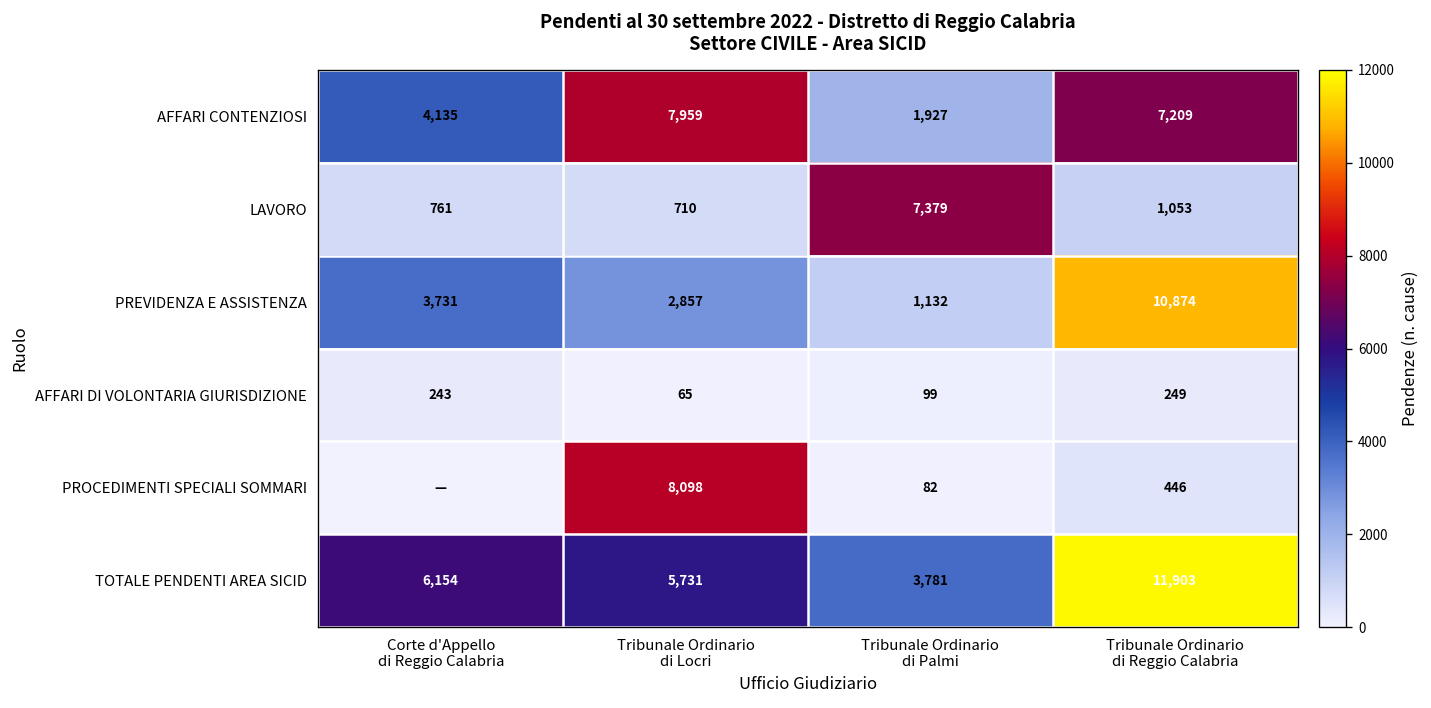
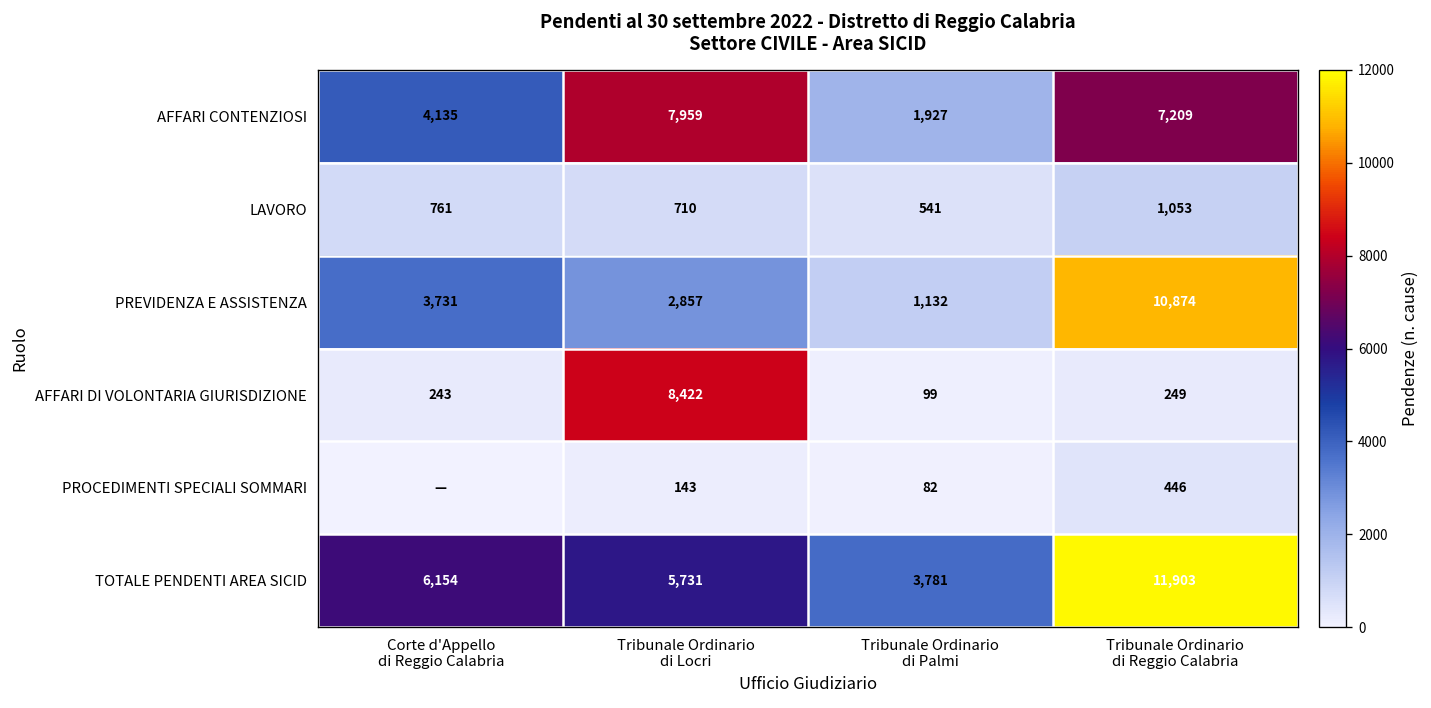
LAVORO, Tribunale Ordinario di Palmi: 7,379 -> 541
AFFARI DI VOLONTARIA GIURISDIZIONE, Tribunale Ordinario di Locri: 65 -> 8,422
PROCEDIMENTI SPECIALI SOMMARI, Tribunale Ordinario di Locri: 8,098 -> 143
